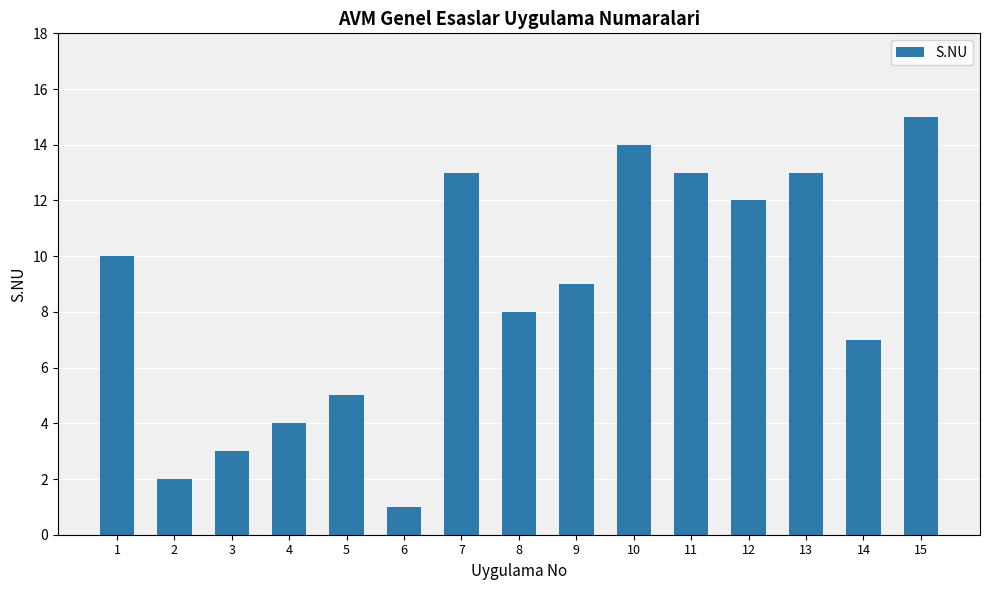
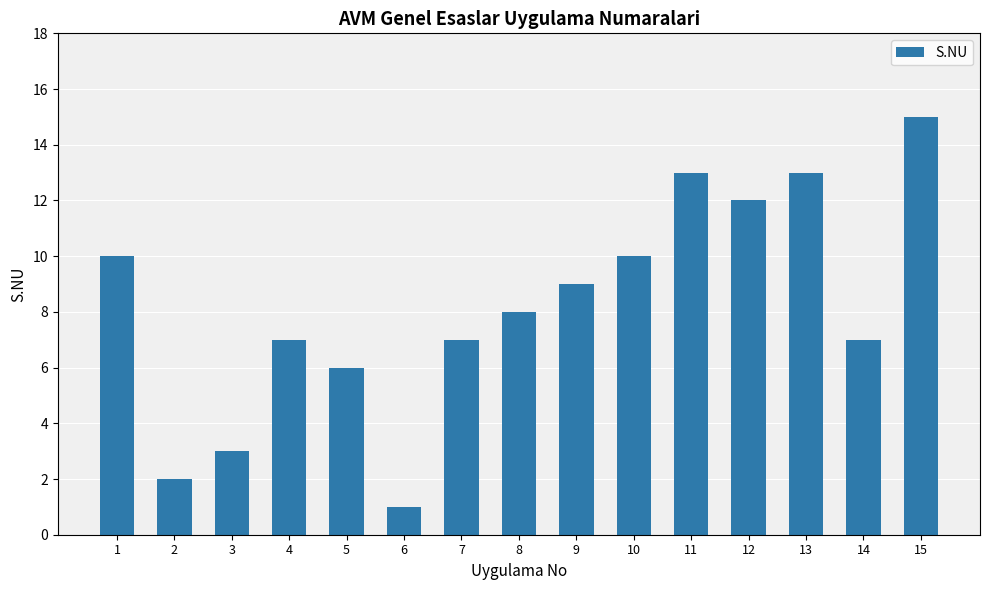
4: 4 -> 7
5: 5 -> 6
7: 13 -> 7
10: 14 -> 10
